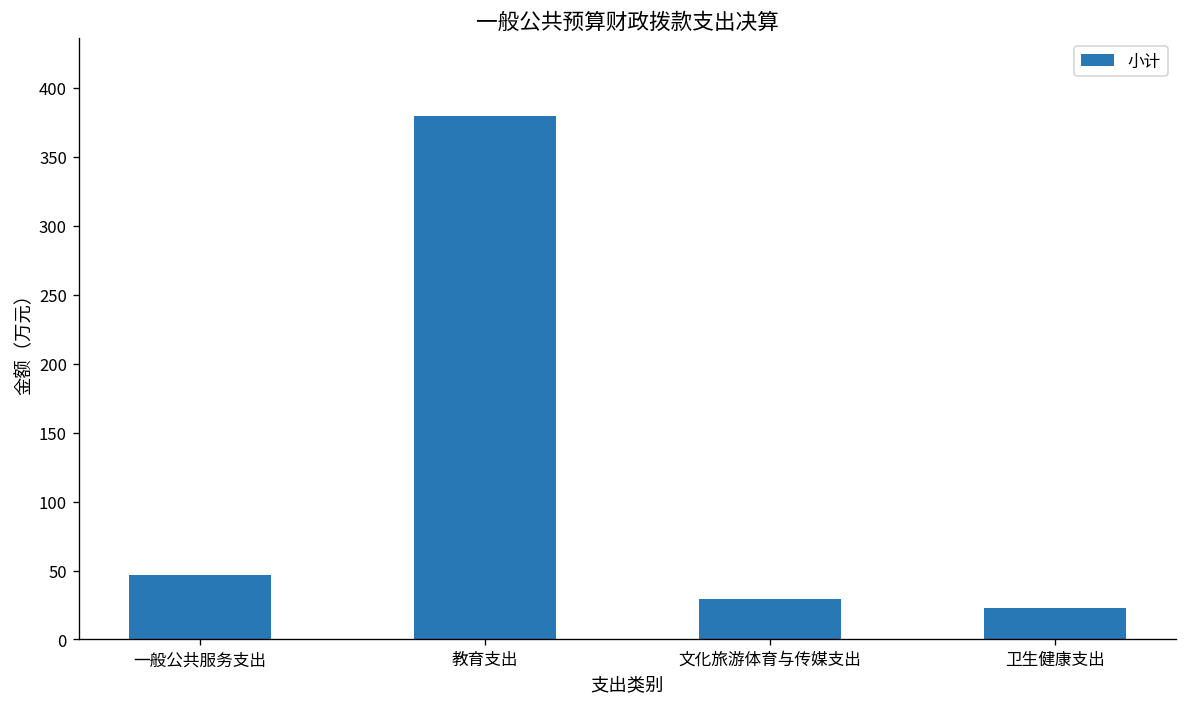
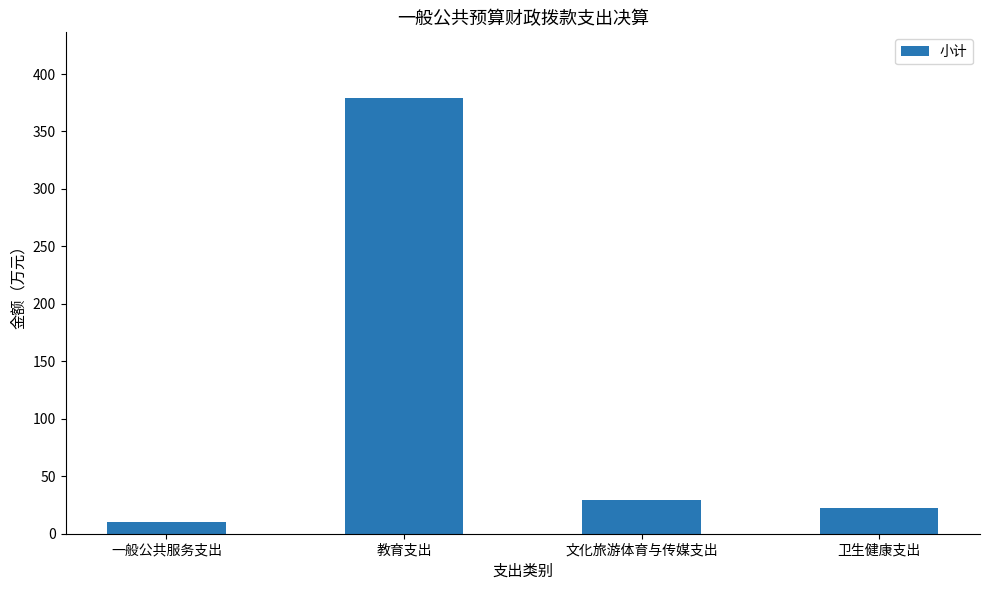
一般公共服务支出: 47 -> 10
